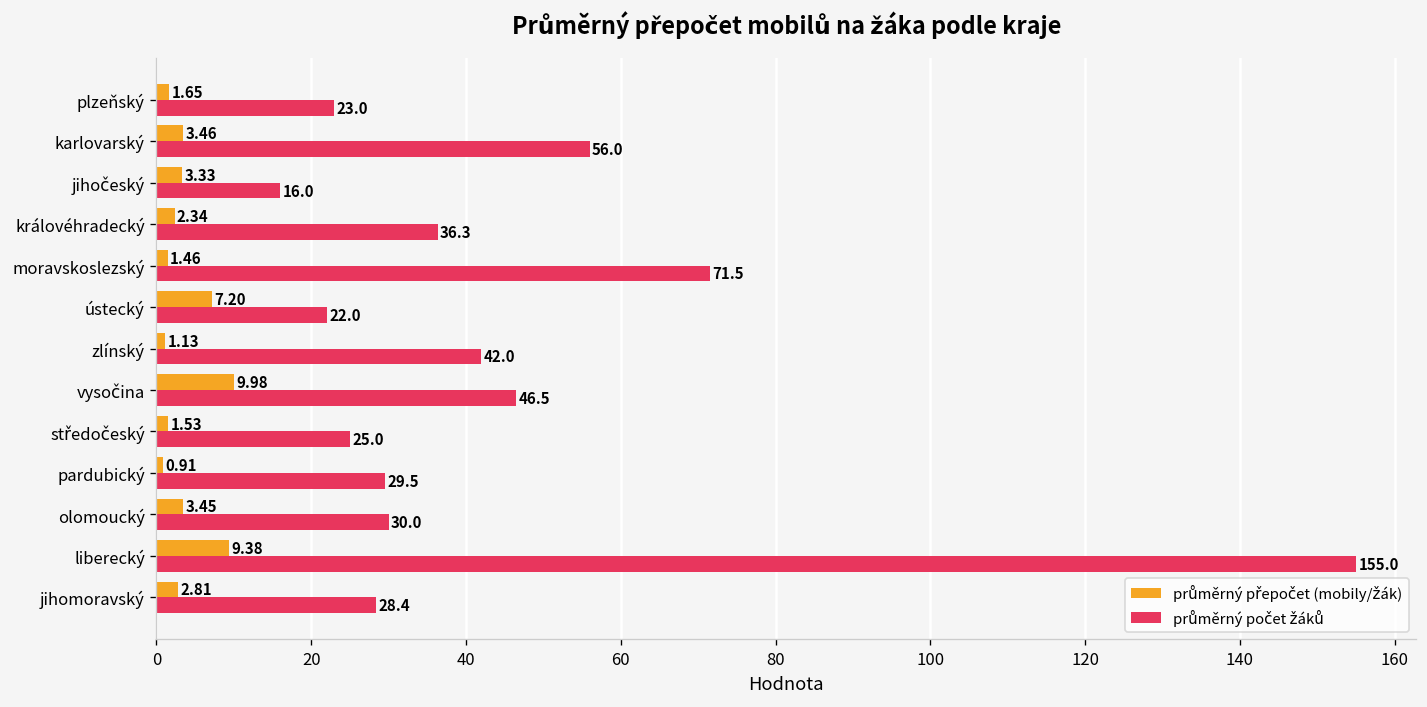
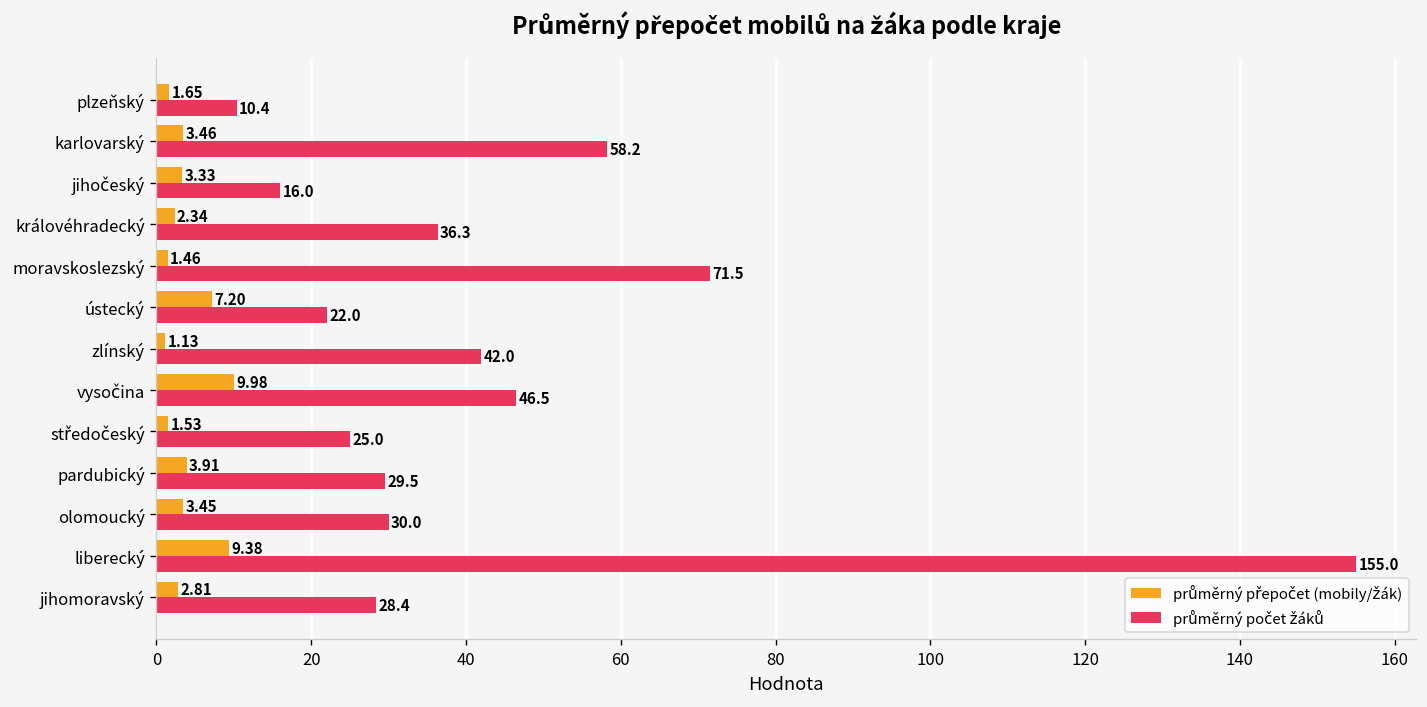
průměrný počet žáků, plzeňský: 23.0 -> 10.4
průměrný počet žáků, karlovarský: 56.0 -> 58.2
průměrný přepočet (mobily/žák), pardubický: 0.91 -> 3.91
